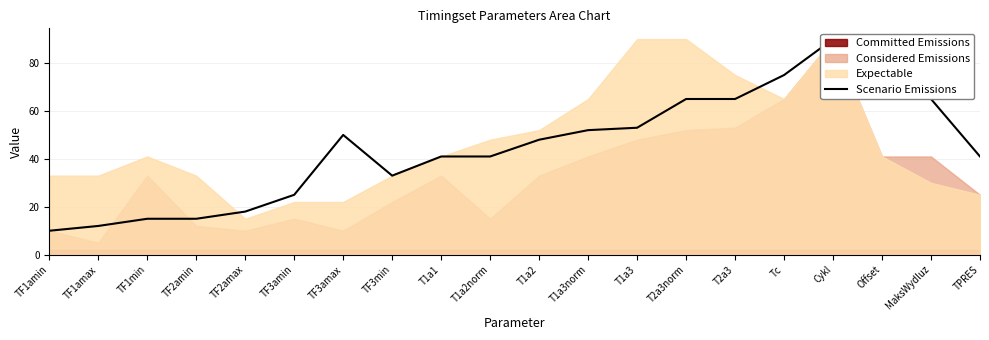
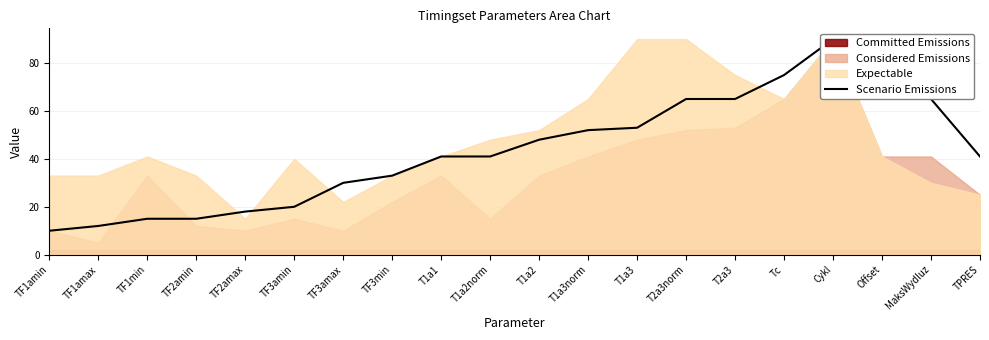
Scenario Emissions, TF3amin: 25 -> 20
Expectable, TF3amin: 22 -> 40
Scenario Emissions, TF3amax: 50 -> 30
